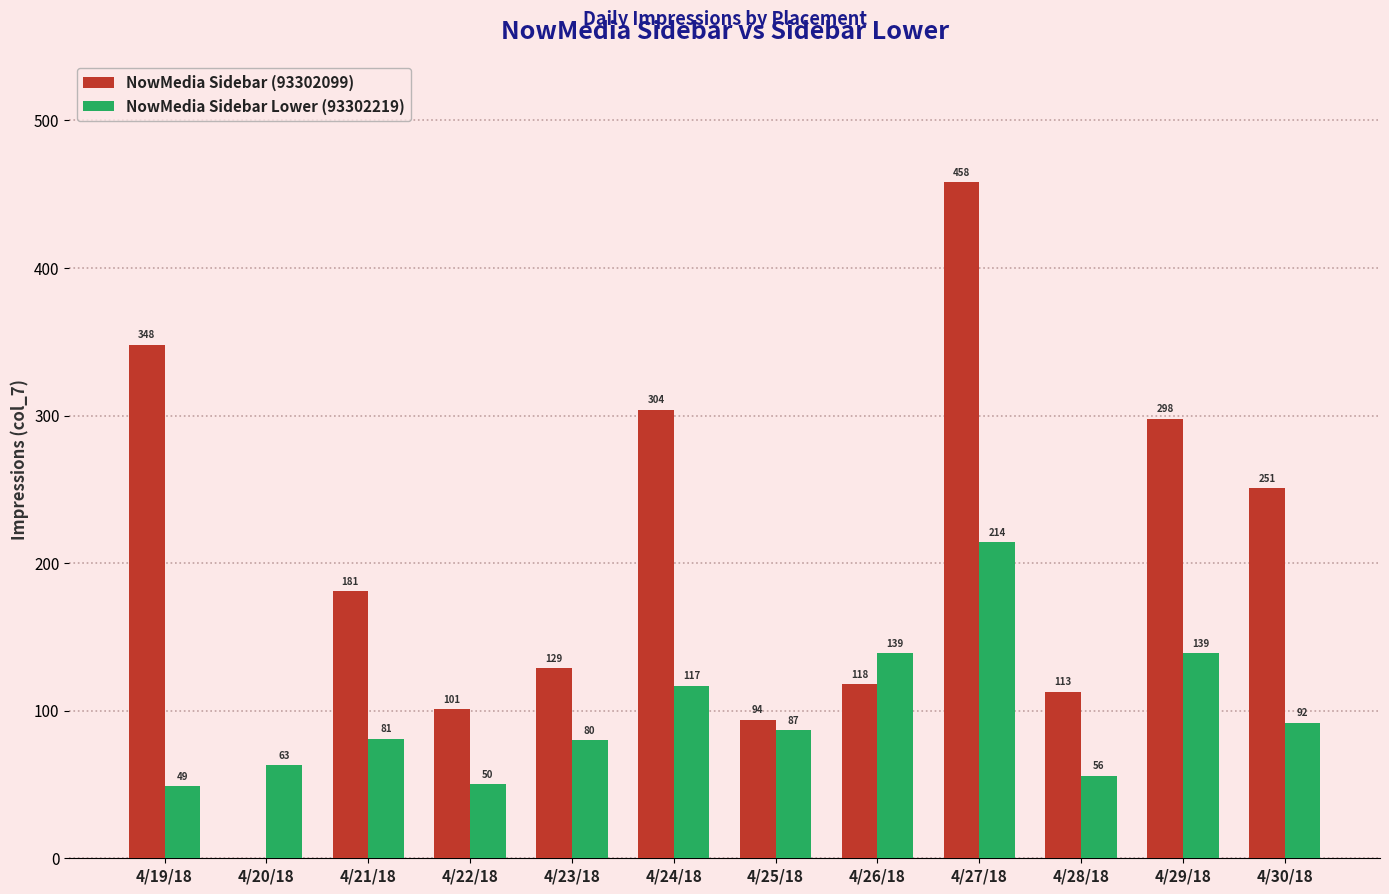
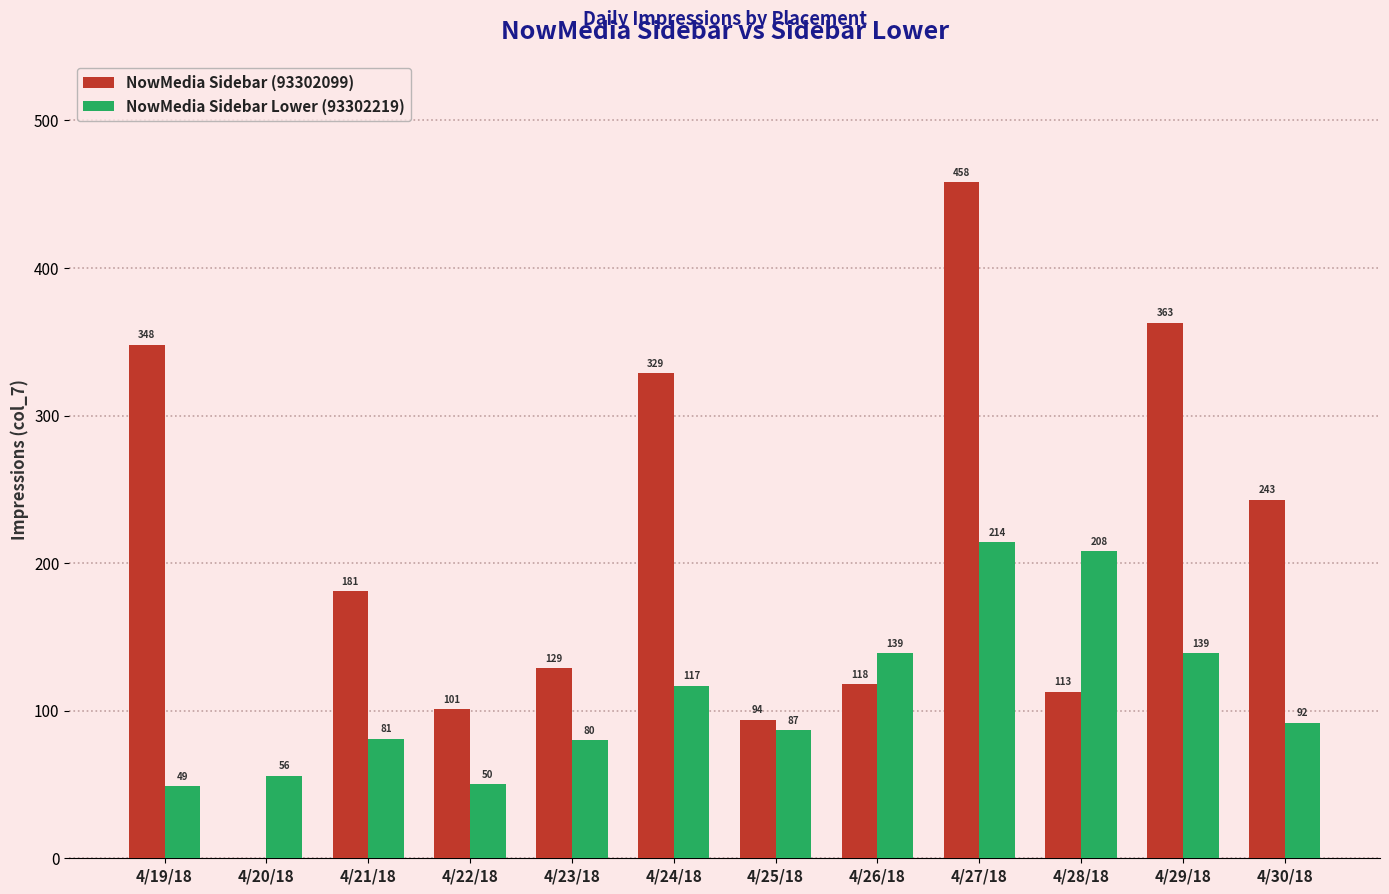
NowMedia Sidebar Lower (93302219), 4/20/18: 63 -> 56
NowMedia Sidebar (93302099), 4/24/18: 304 -> 329
NowMedia Sidebar Lower (93302219), 4/28/18: 56 -> 208
NowMedia Sidebar (93302099), 4/29/18: 298 -> 363
NowMedia Sidebar (93302099), 4/30/18: 251 -> 243
